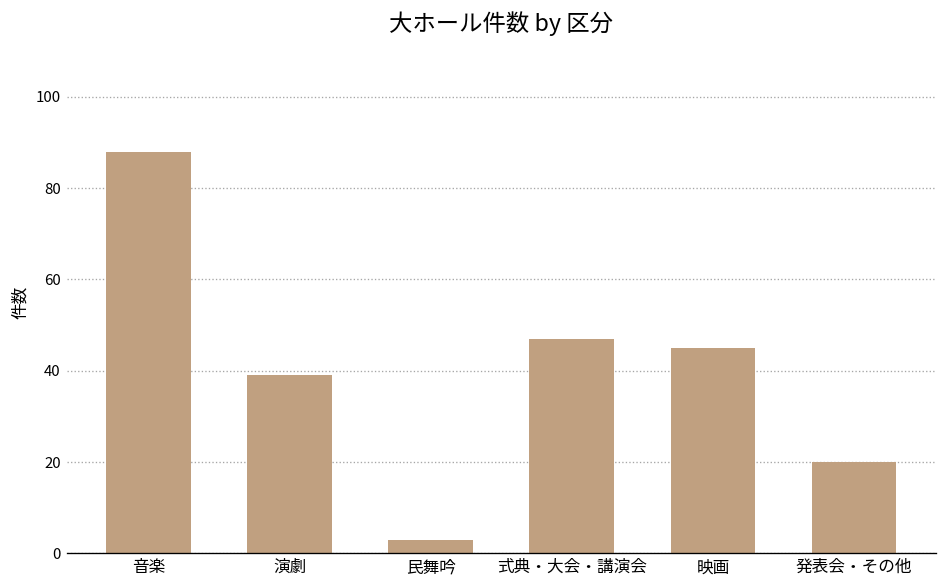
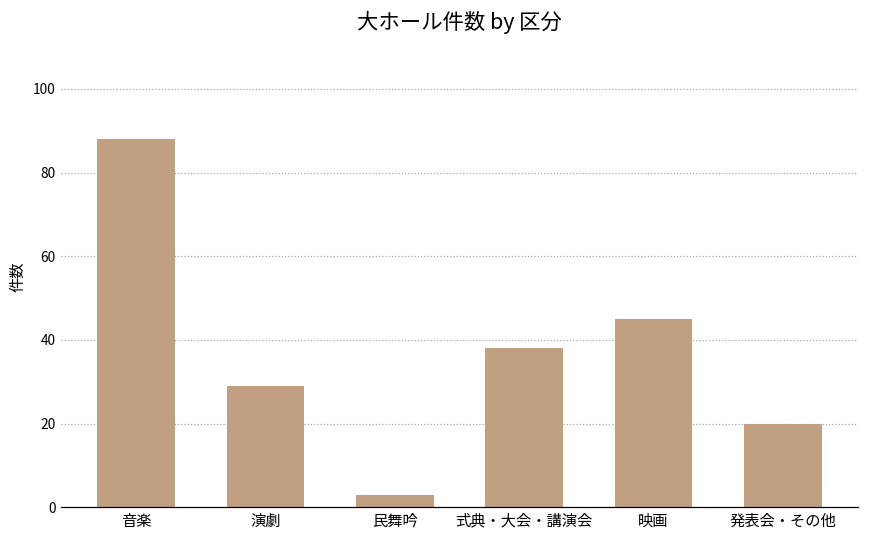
演劇: 39 -> 29
式典・大会・講演会: 47 -> 38
